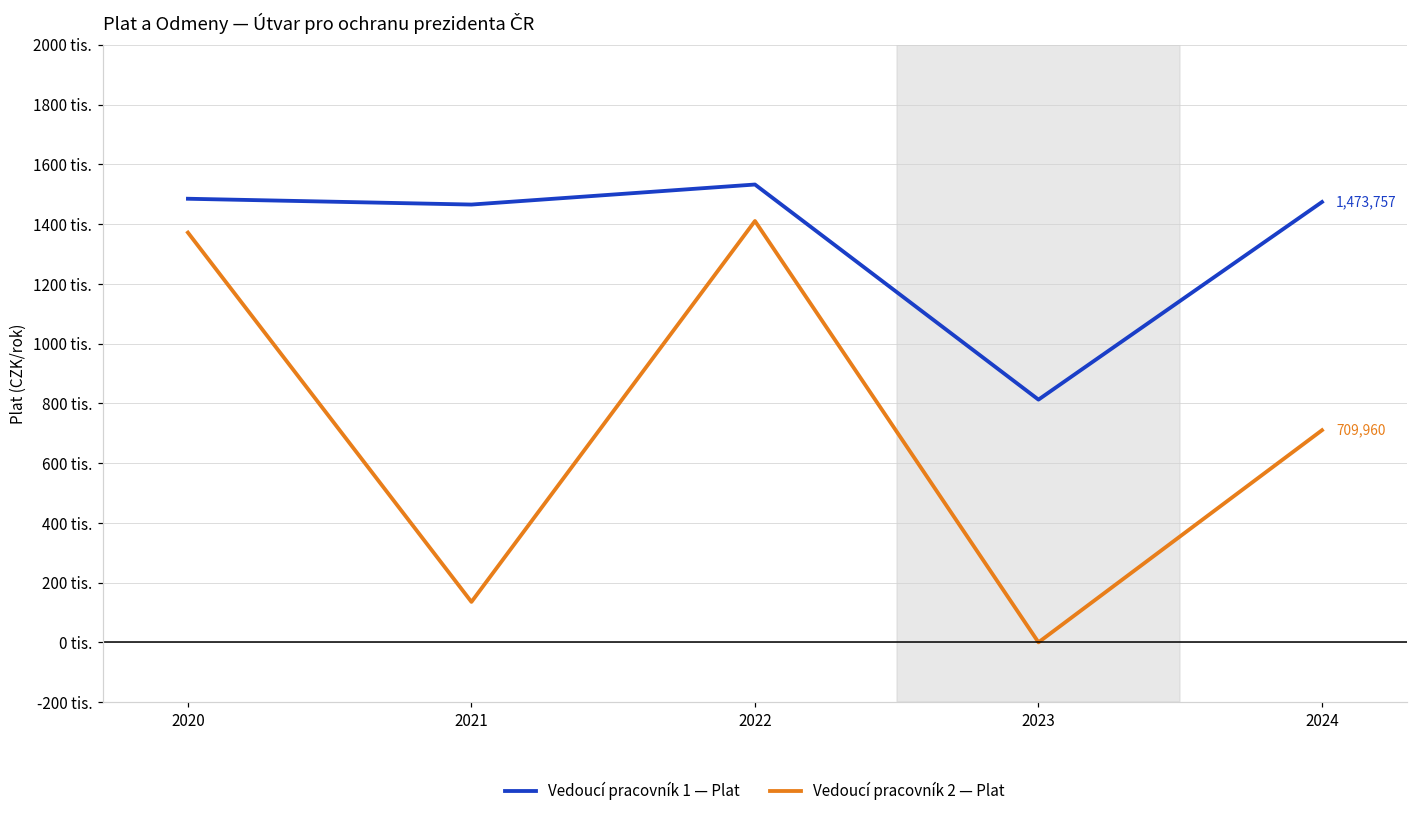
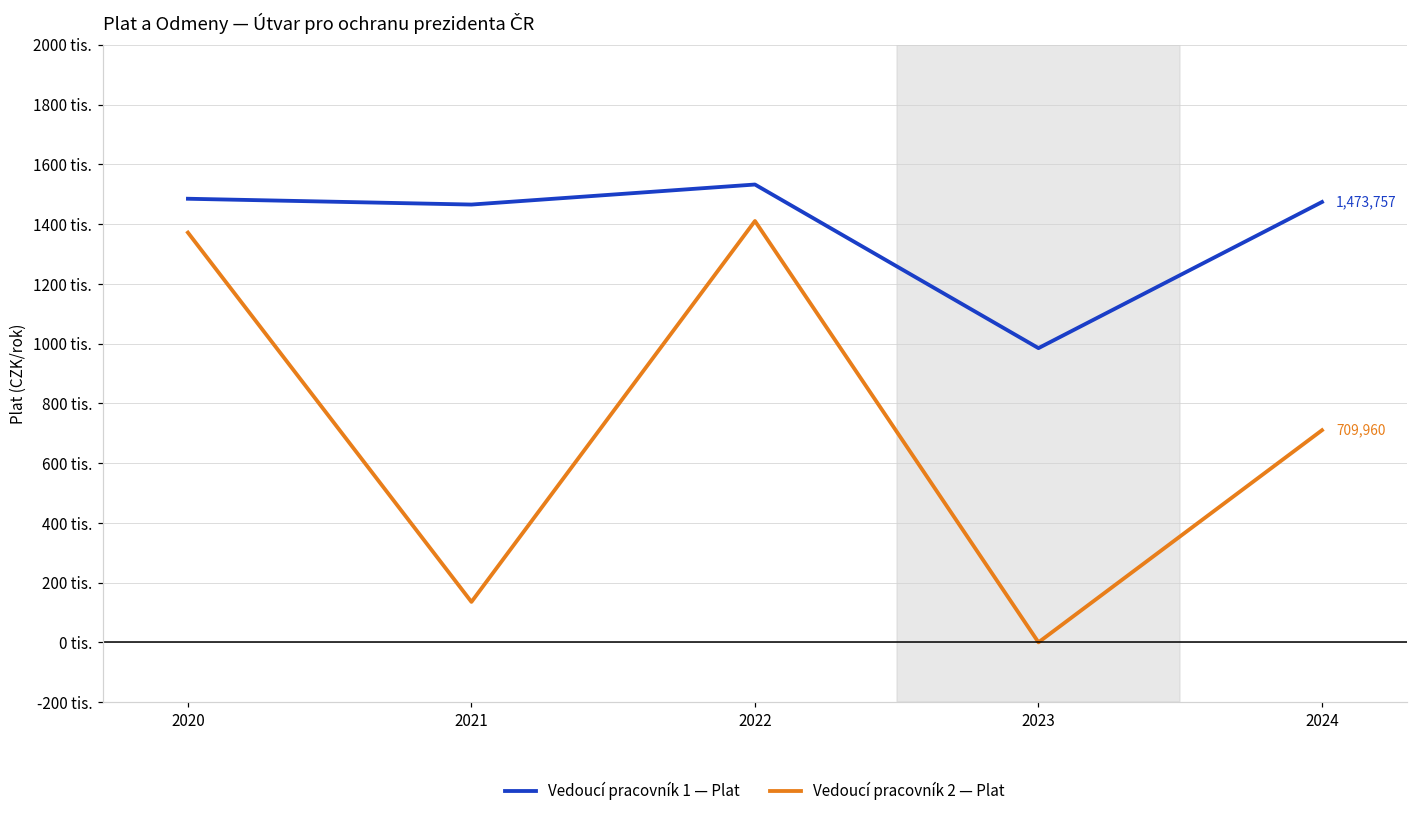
Vedoucí pracovník 1 — Plat, 2023: 810 tis. -> 980 tis.
